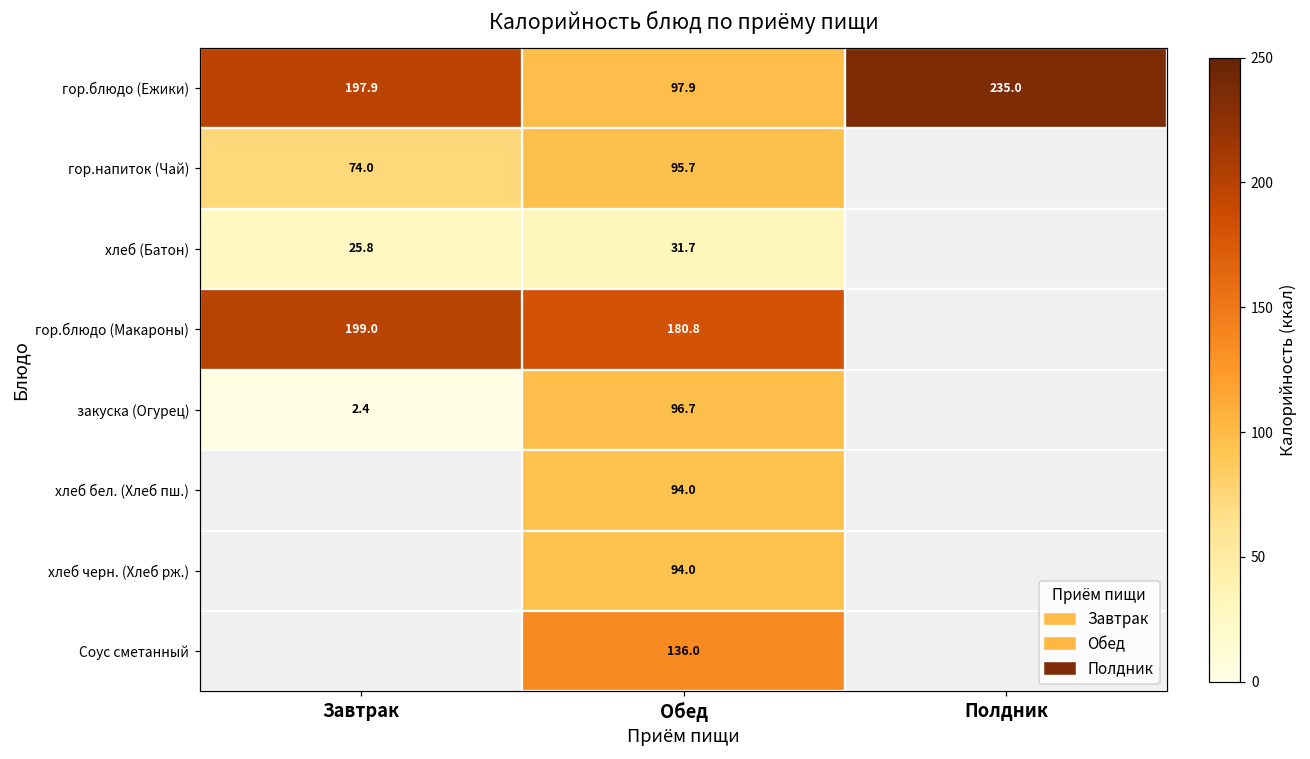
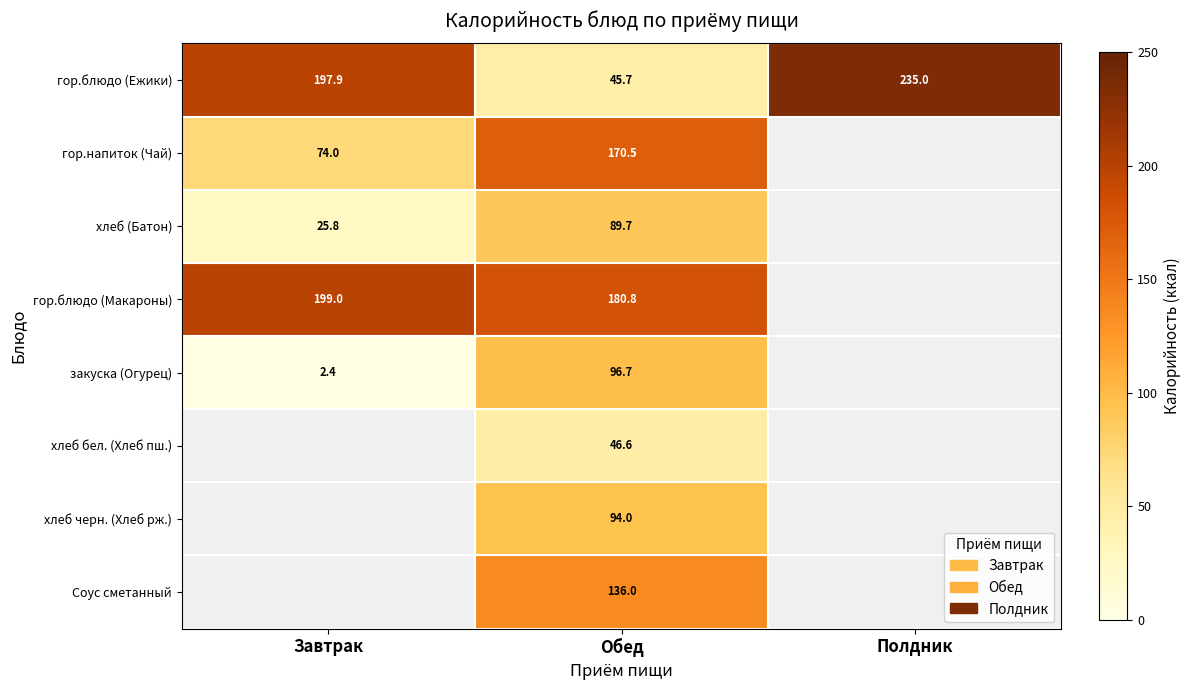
гор.блюдо (Ежики), Обед: 97.9 -> 45.7
гор.напиток (Чай), Обед: 95.7 -> 170.5
хлеб (Батон), Обед: 31.7 -> 89.7
хлеб бел. (Хлеб пш.), Обед: 94.0 -> 46.6
